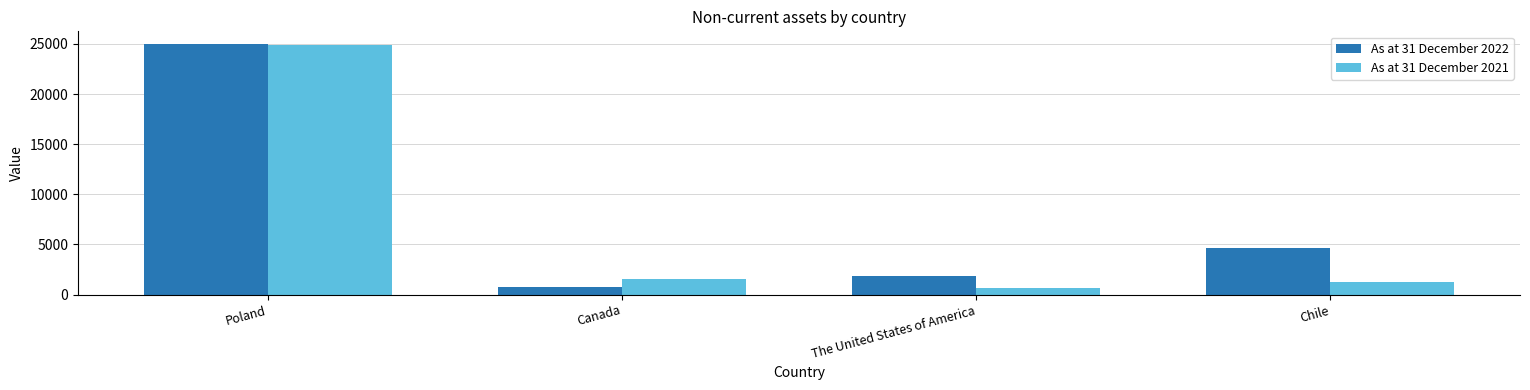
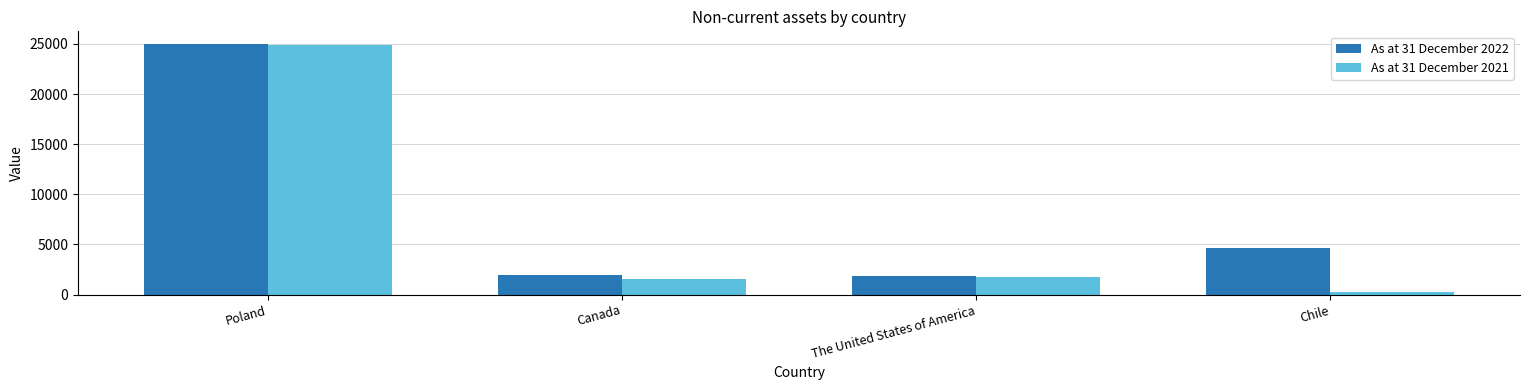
As at 31 December 2022, Canada: 700 -> 1900
As at 31 December 2021, The United States of America: 600 -> 1800
As at 31 December 2021, Chile: 1200 -> 200
